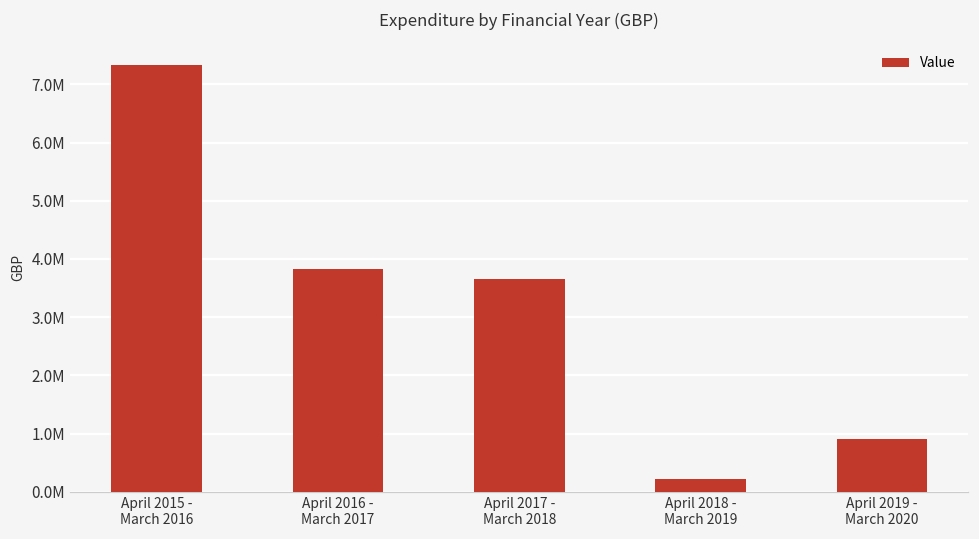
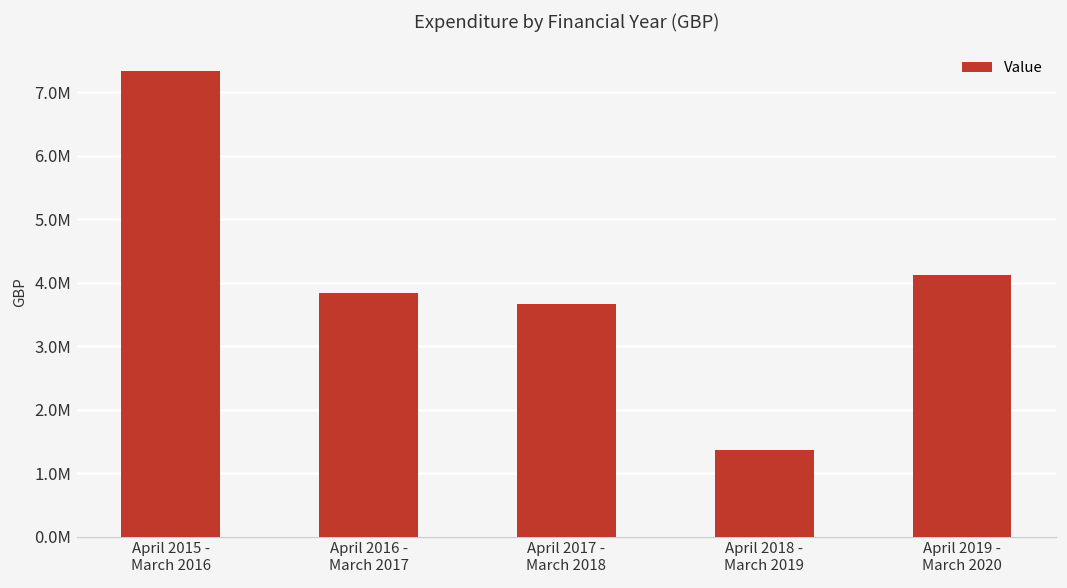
April 2018 - March 2019: 200000 -> 1400000
April 2019 - March 2020: 900000 -> 4100000
